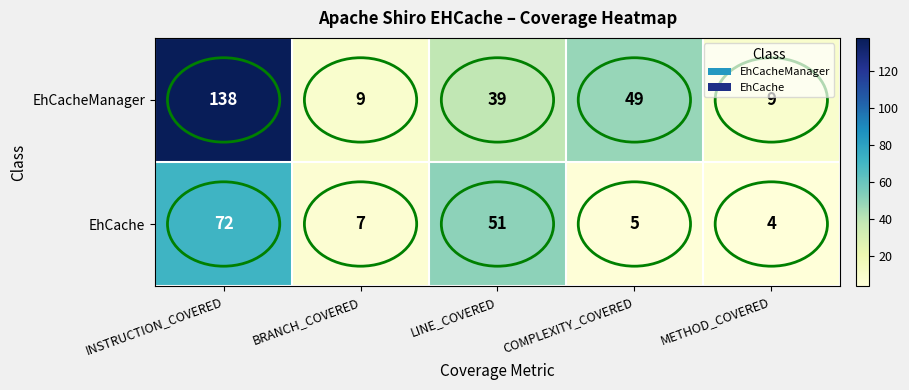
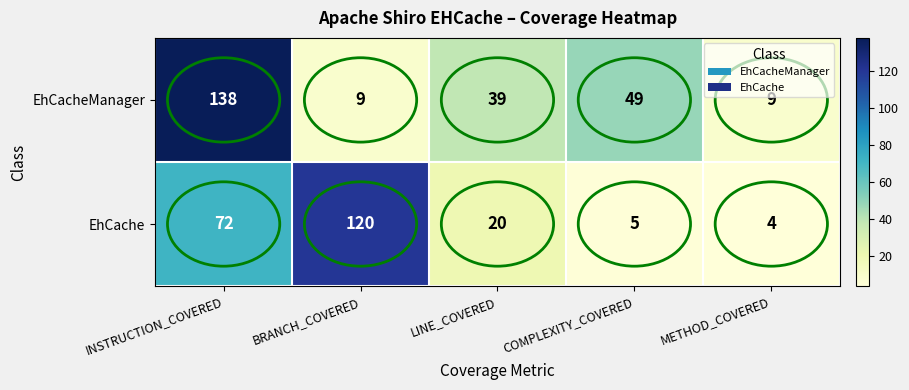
EhCache, BRANCH_COVERED: 7 -> 120
EhCache, LINE_COVERED: 51 -> 20
